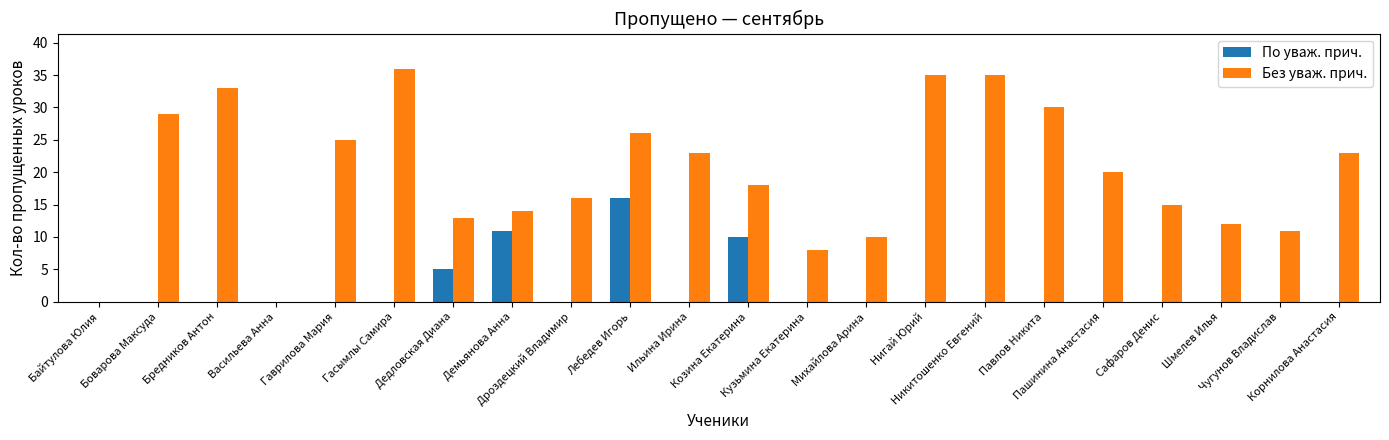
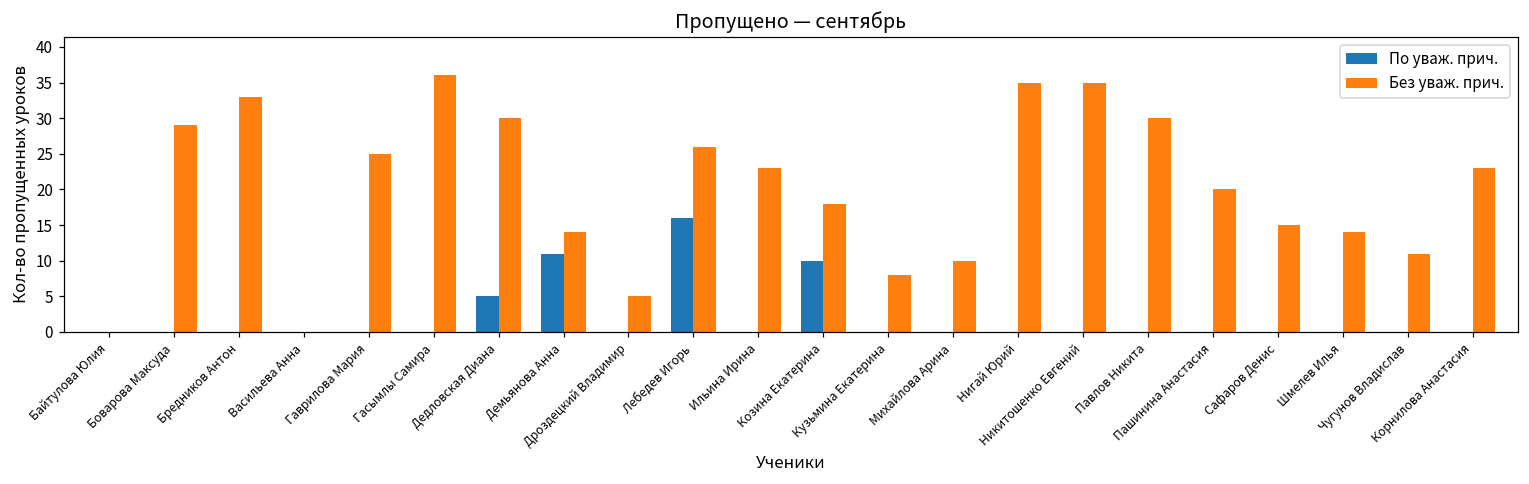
Без уваж. прич., Дедловская Диана: 13 -> 30
Без уваж. прич., Дроздецкий Владимир: 16 -> 5
Без уваж. прич., Шмелев Илья: 12 -> 14
